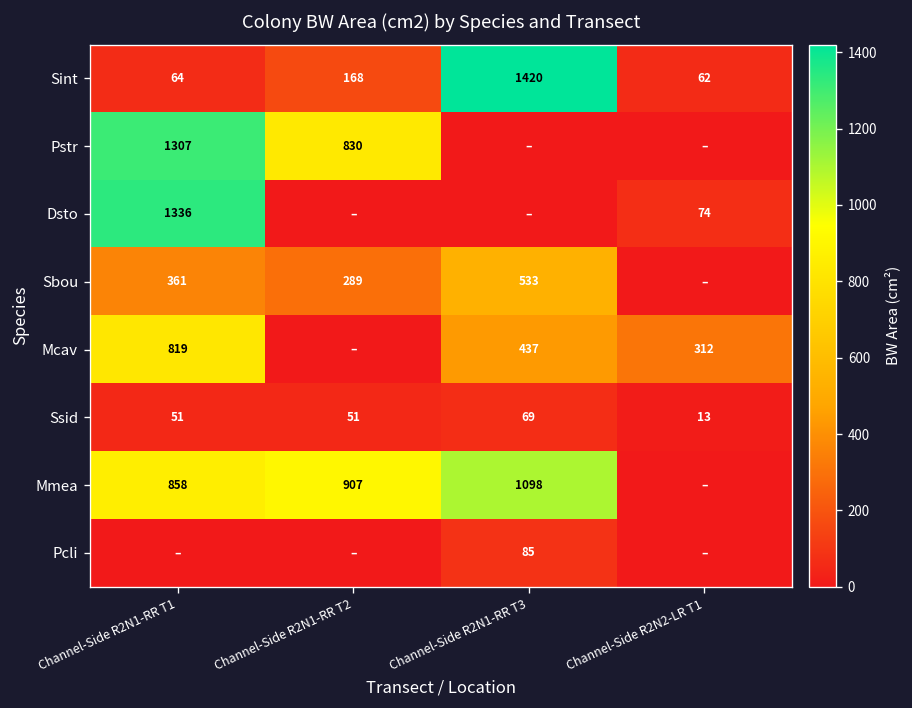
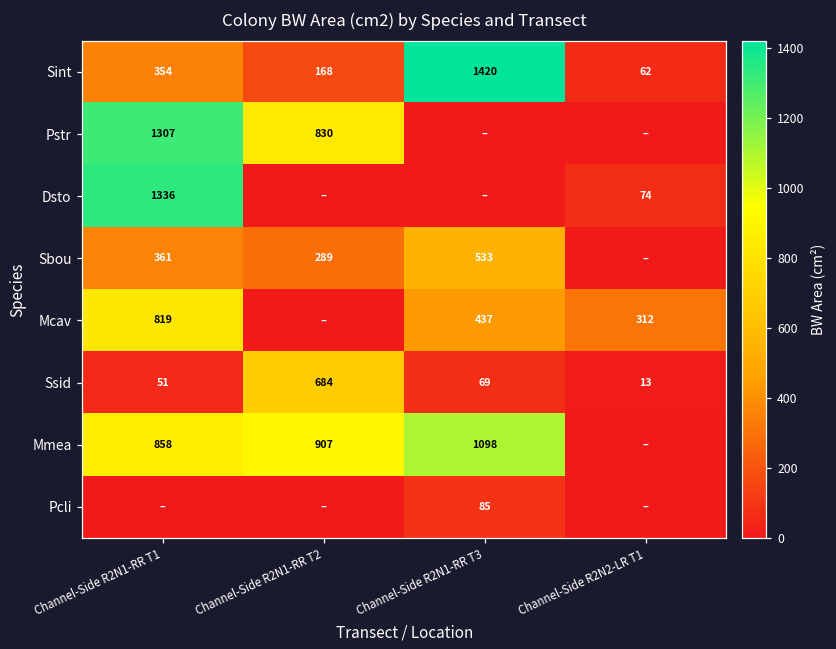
Sint, Channel-Side R2N1-RR T1: 64 -> 354
Ssid, Channel-Side R2N1-RR T2: 51 -> 684
